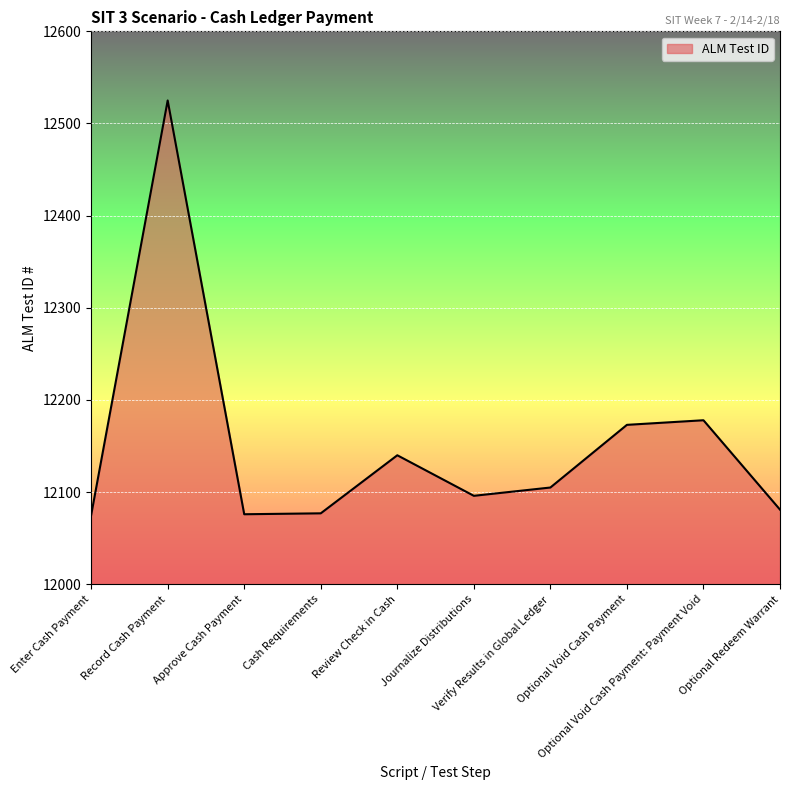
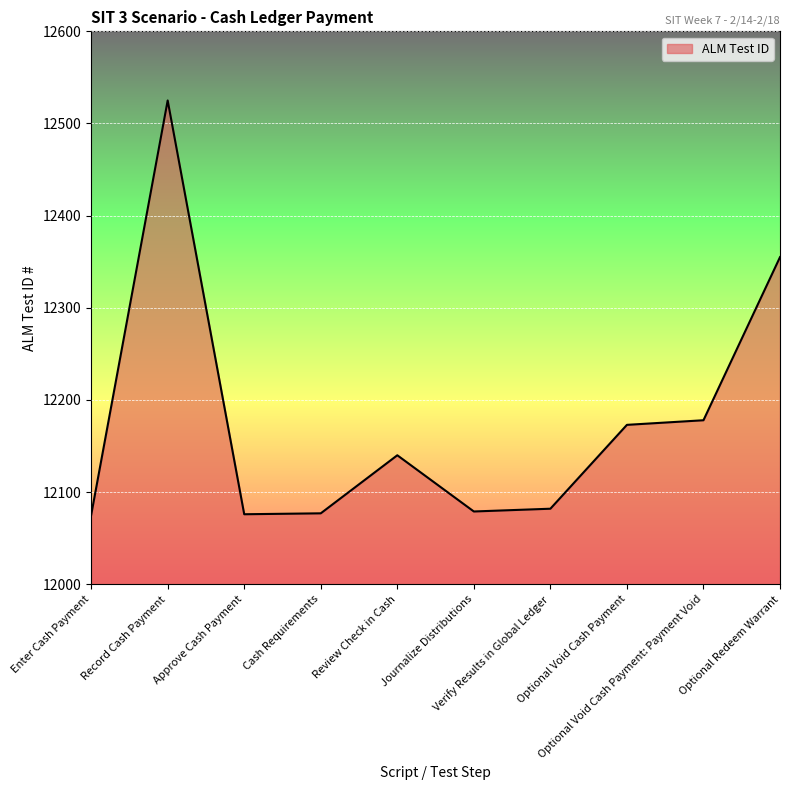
Journalize Distributions: 12100 -> 12080
Verify Results in Global Ledger: 12110 -> 12080
Optional Redeem Warrant: 12080 -> 12360
